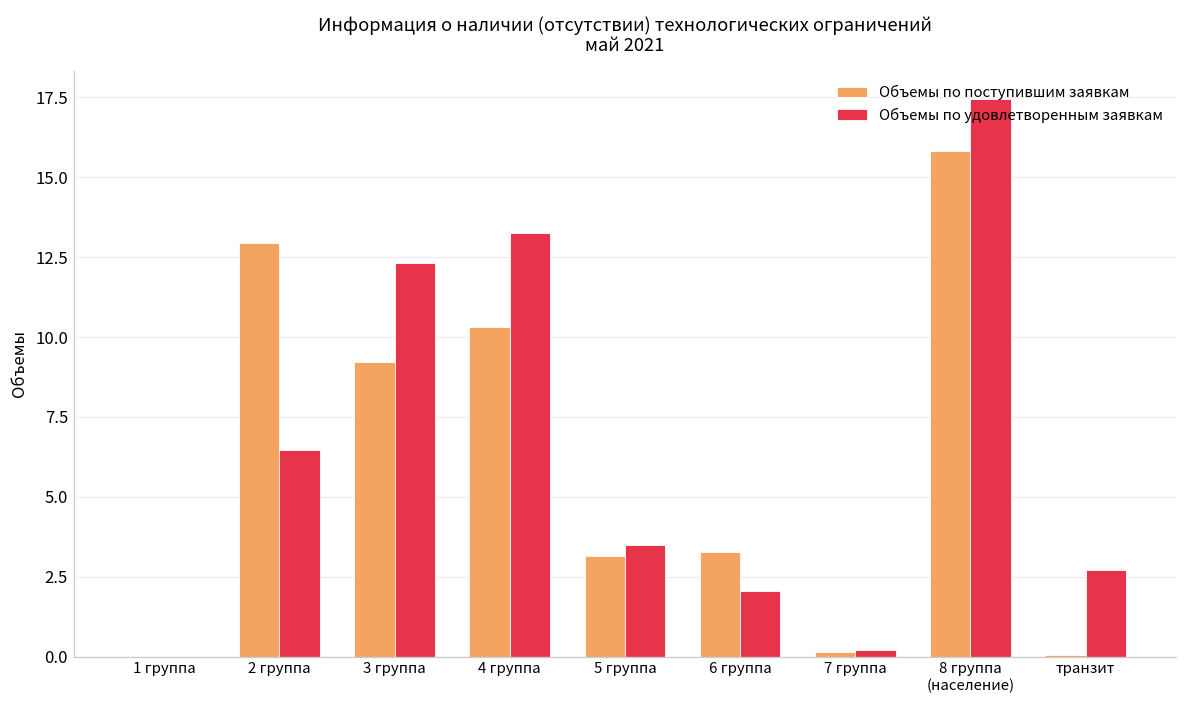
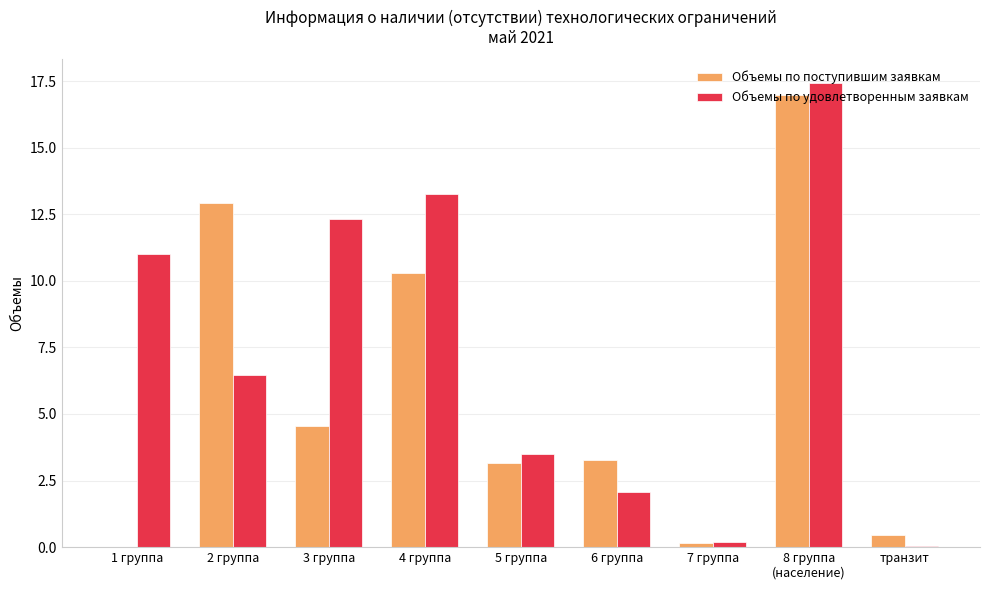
Объемы по удовлетворенным заявкам, 1 группа: 0 -> 11
Объемы по поступившим заявкам, 3 группа: 9.2 -> 4.5
Объемы по поступившим заявкам, 8 группа (население): 15.8 -> 17.0
Объемы по поступившим заявкам, транзит: 0.0 -> 0.5
Объемы по удовлетворенным заявкам, транзит: 2.7 -> 0.1
